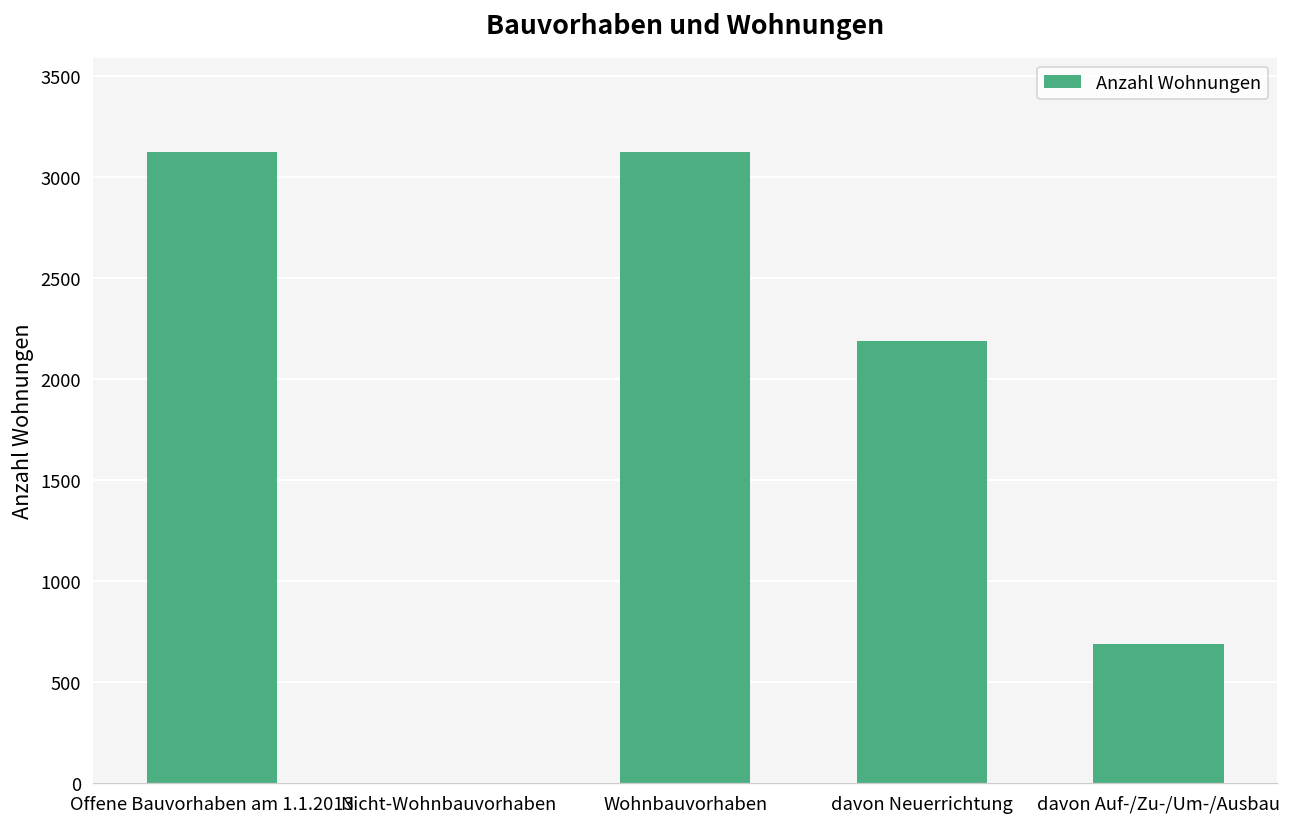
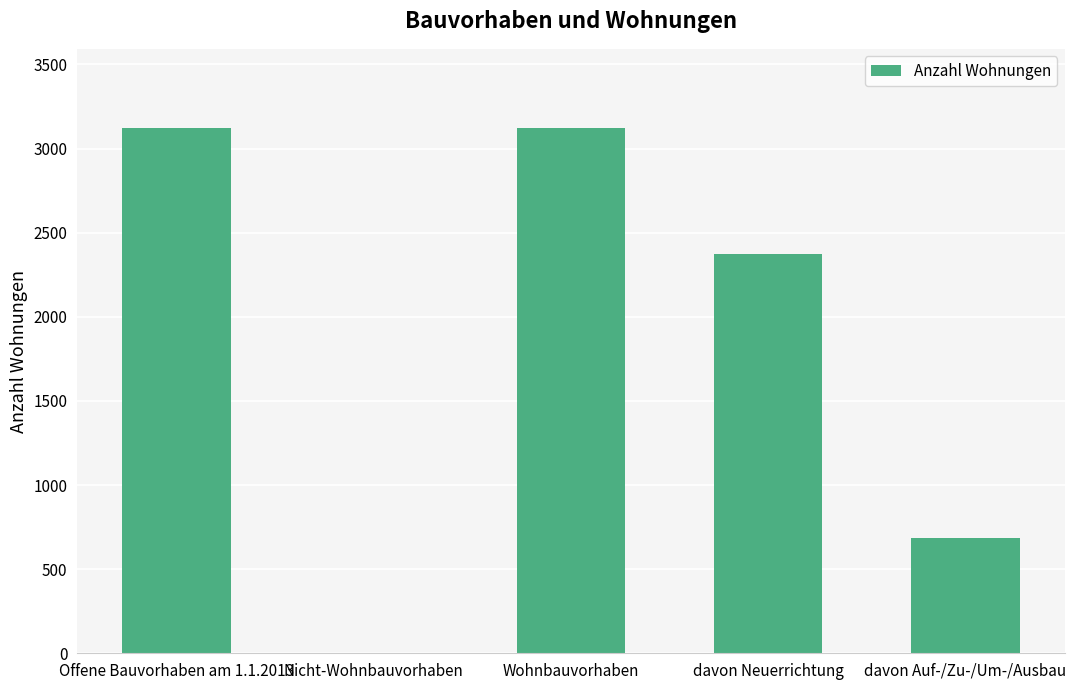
davon Neuerrichtung: 2190 -> 2370
